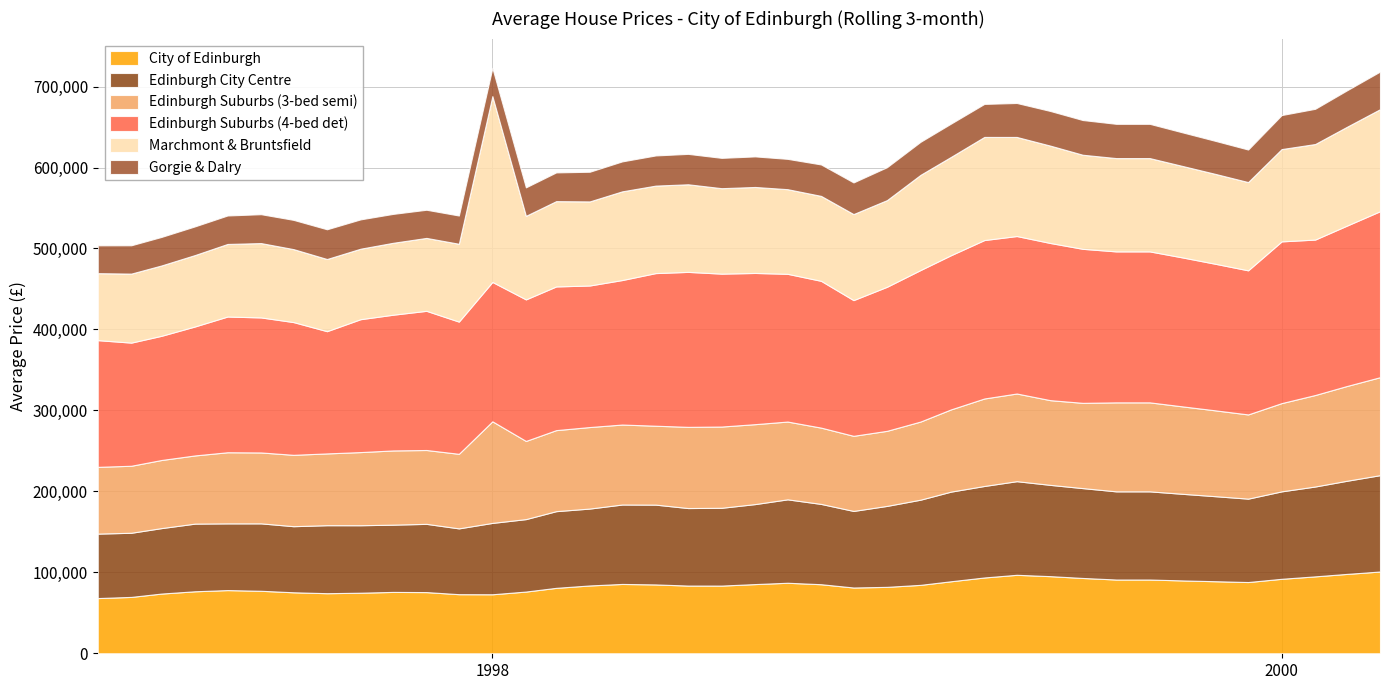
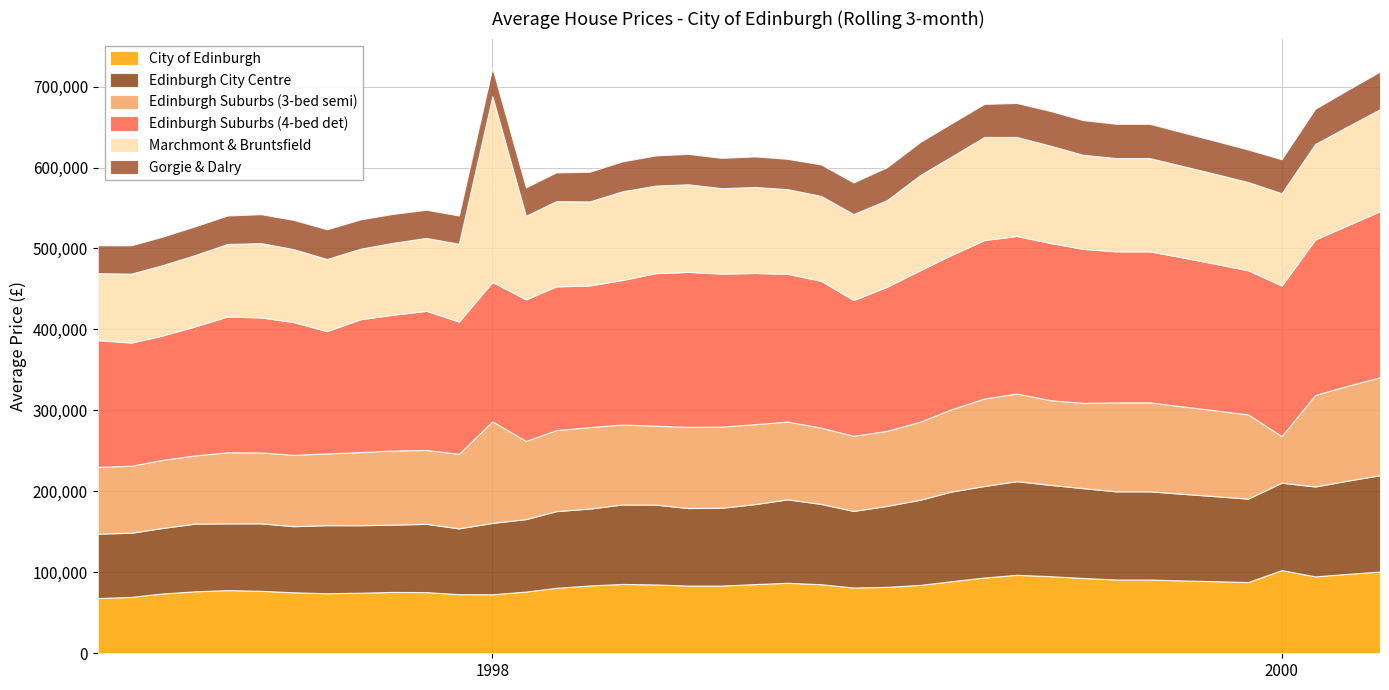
City of Edinburgh, 2000: 90,000 -> 100,000
Edinburgh Suburbs (3-bed semi), 2000: 110,000 -> 60,000
Edinburgh Suburbs (4-bed det), 2000: 200,000 -> 190,000
